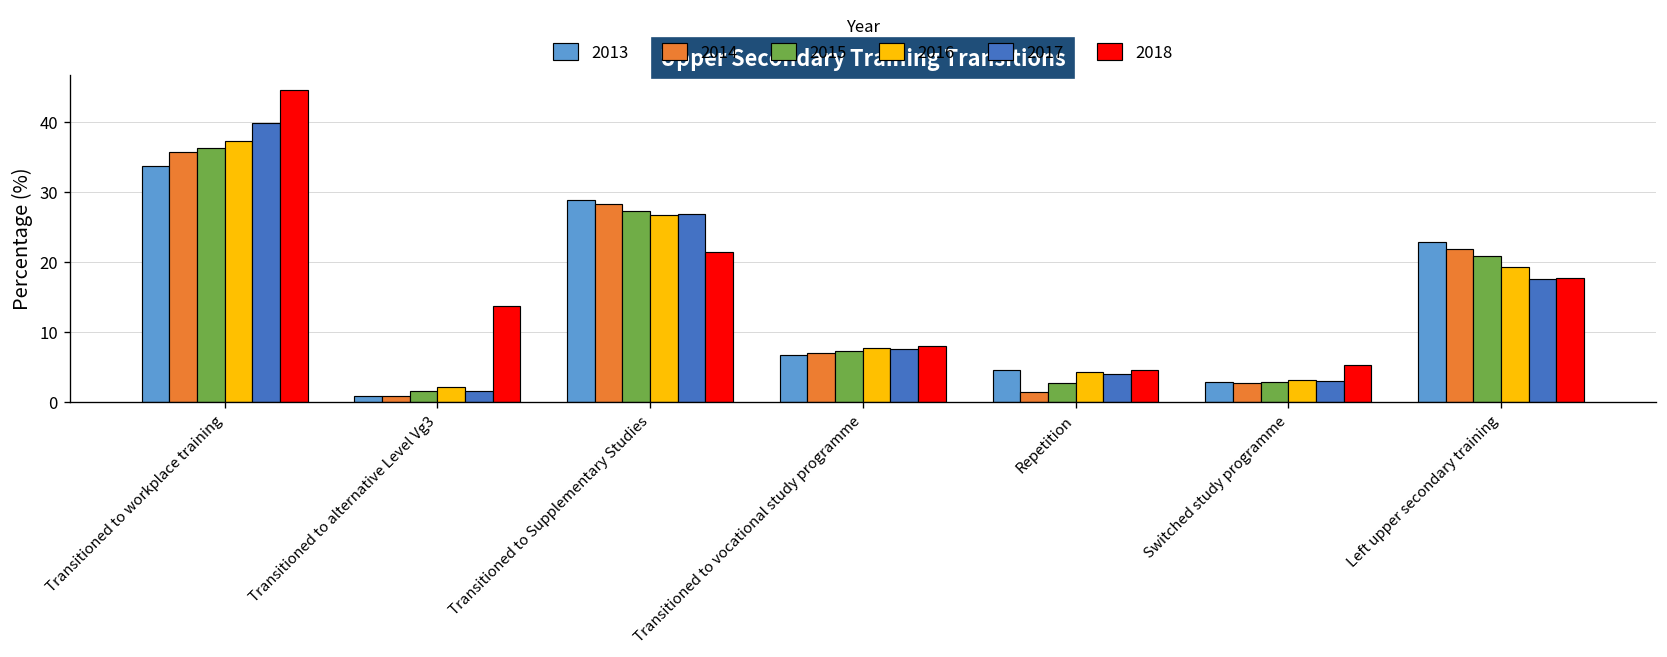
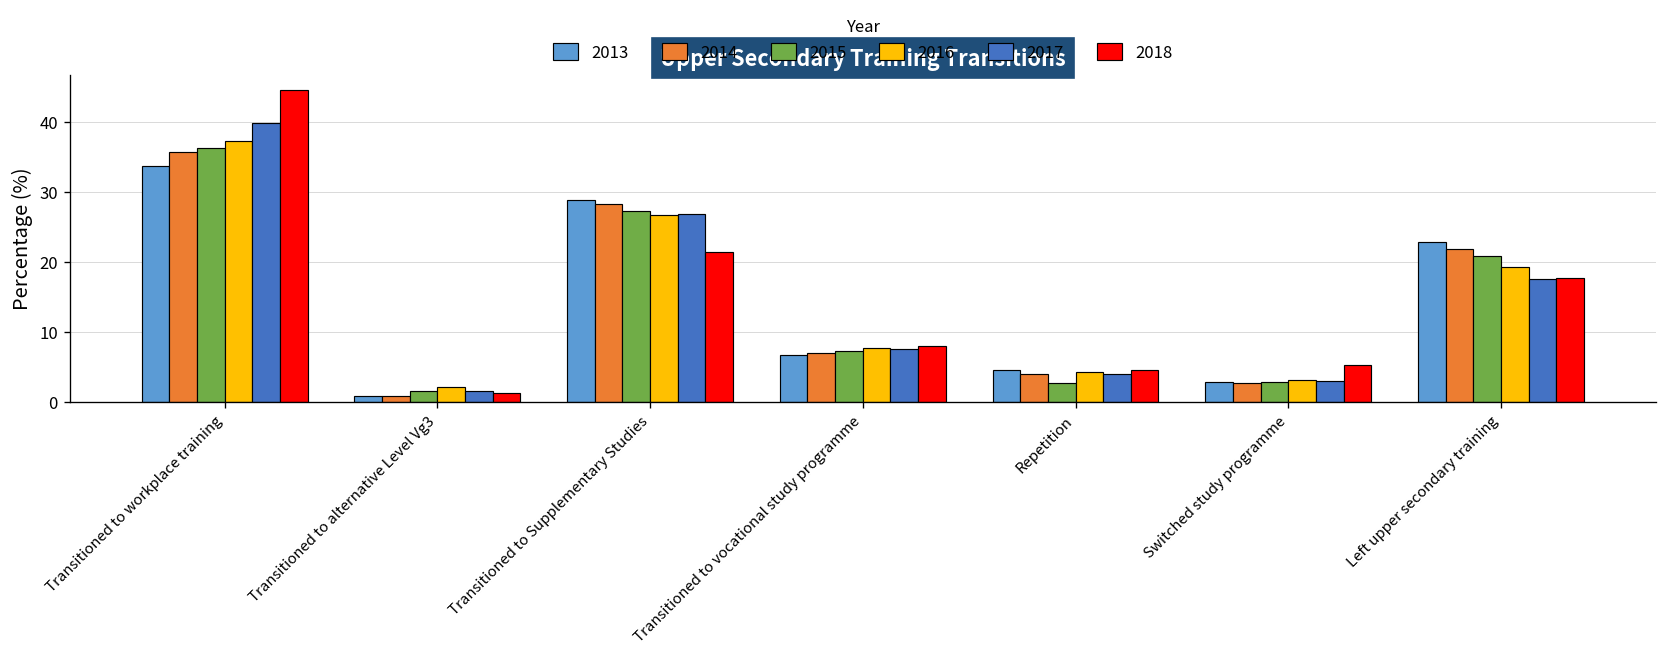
2018, Transitioned to alternative Level Vg3: 14 -> 1
2014, Repetition: 1 -> 4
